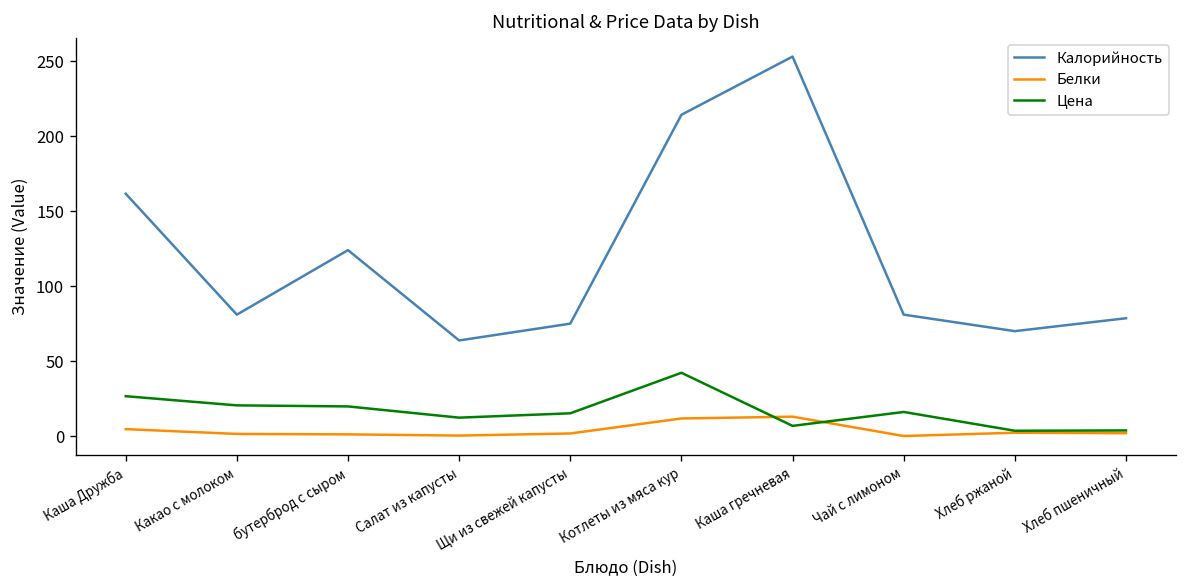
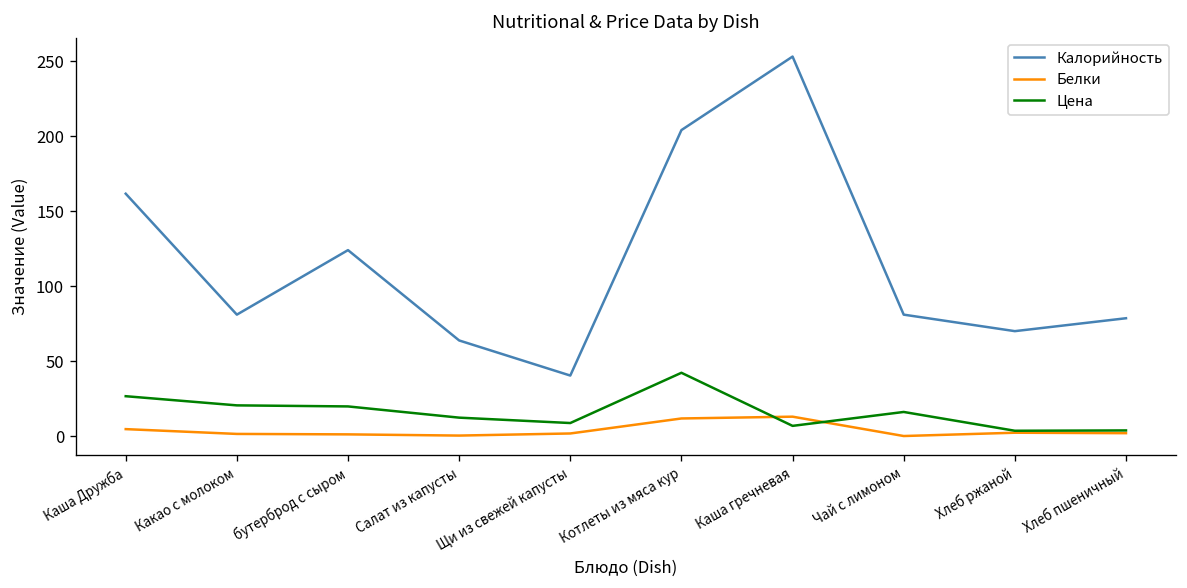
Калорийность, Щи из свежей капусты: 75 -> 40
Цена, Щи из свежей капусты: 15 -> 9
Калорийность, Котлеты из мяса кур: 214 -> 204
